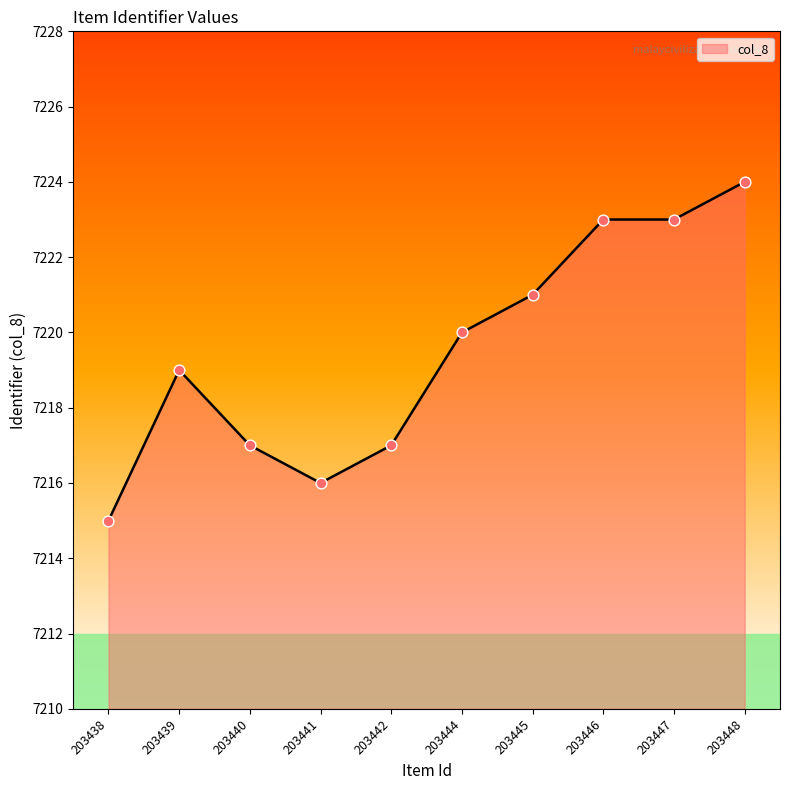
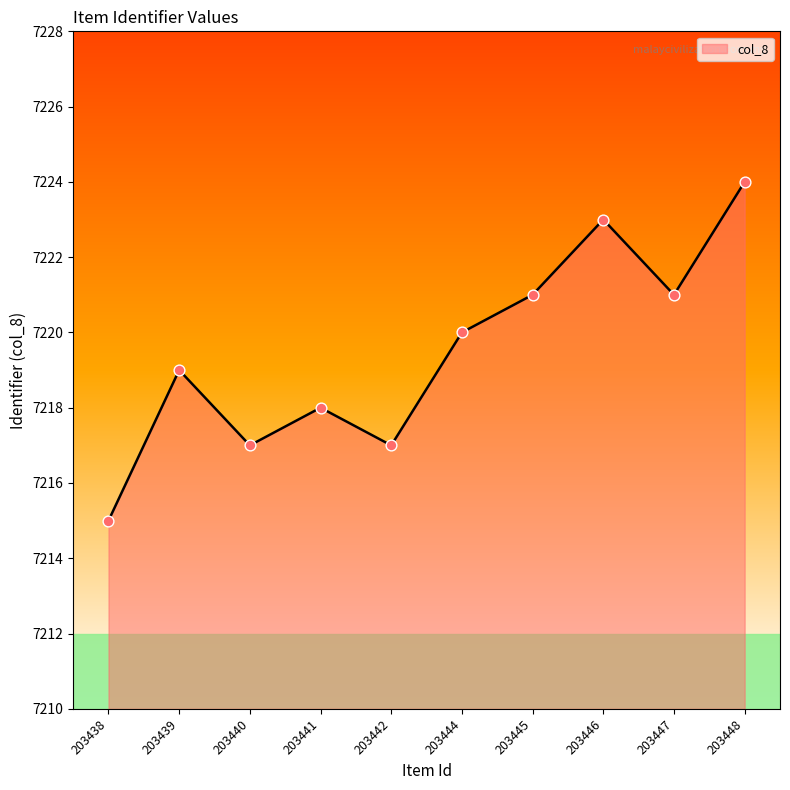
203441: 7216 -> 7218
203447: 7223 -> 7221
